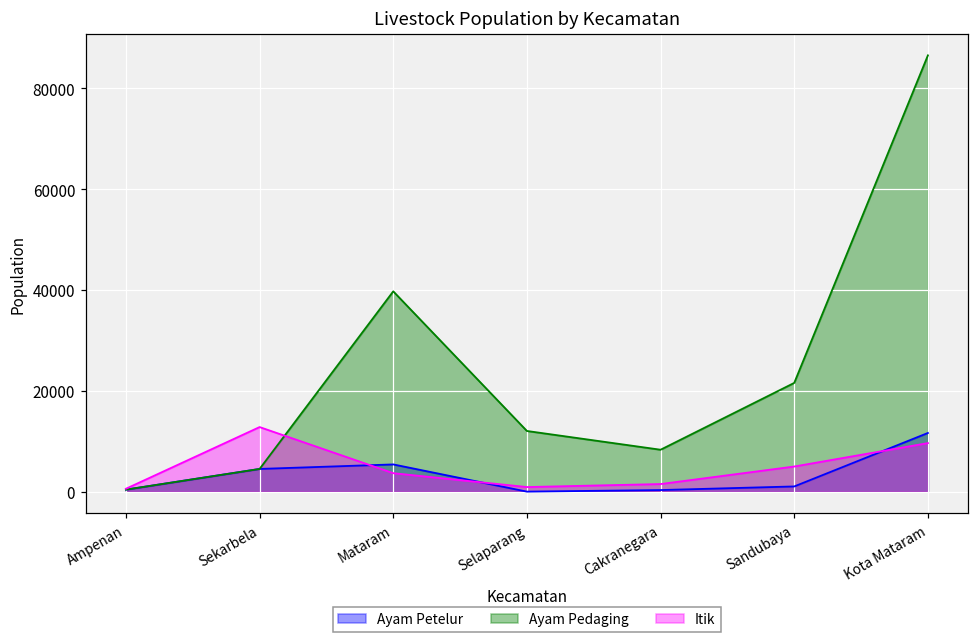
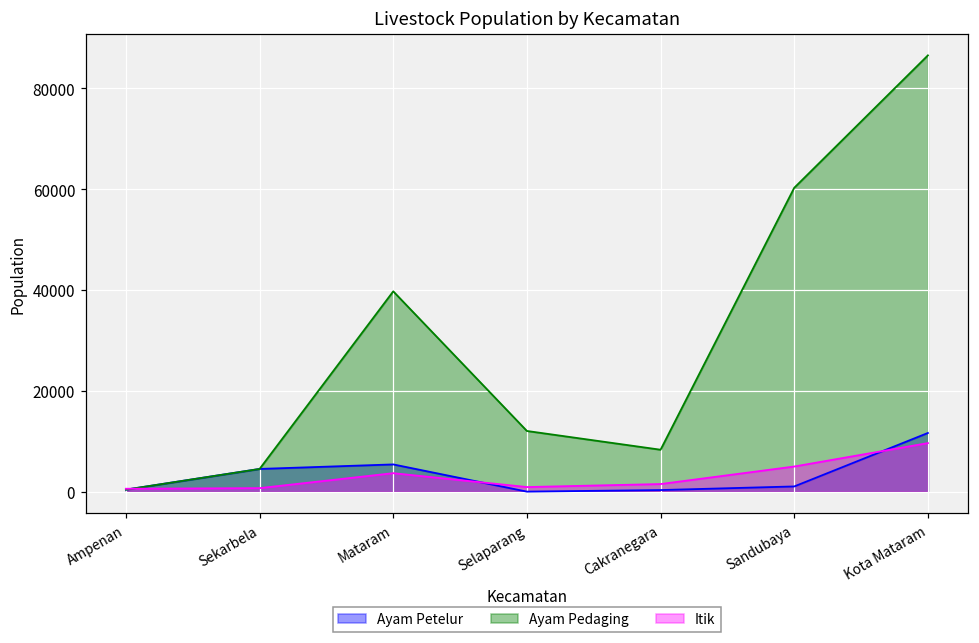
Itik, Sekarbela: 13000 -> 1000
Ayam Pedaging, Sandubaya: 22000 -> 60000
